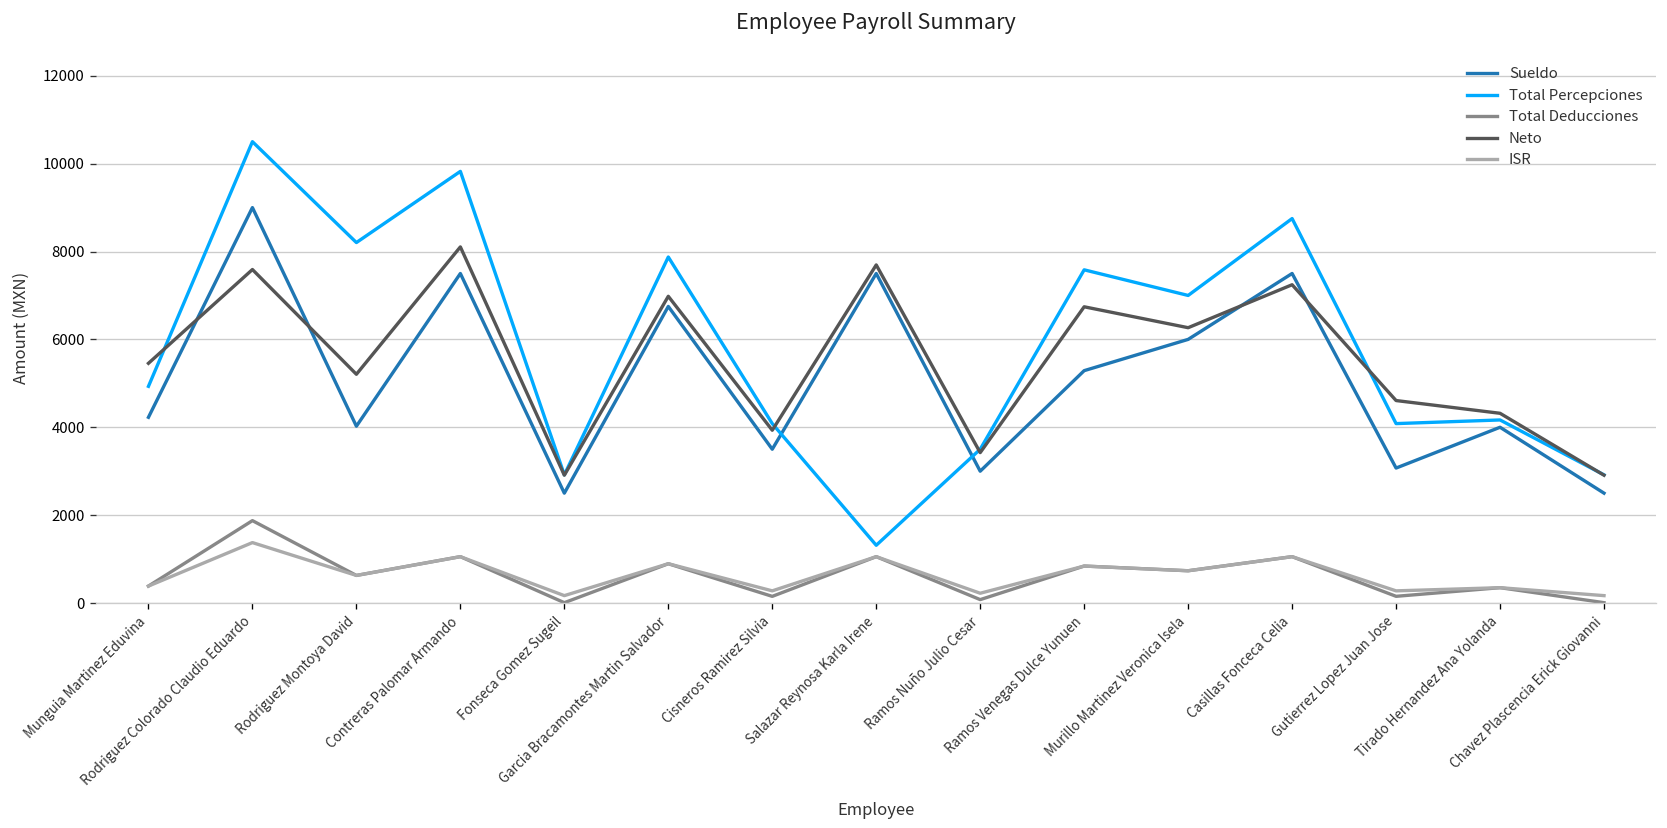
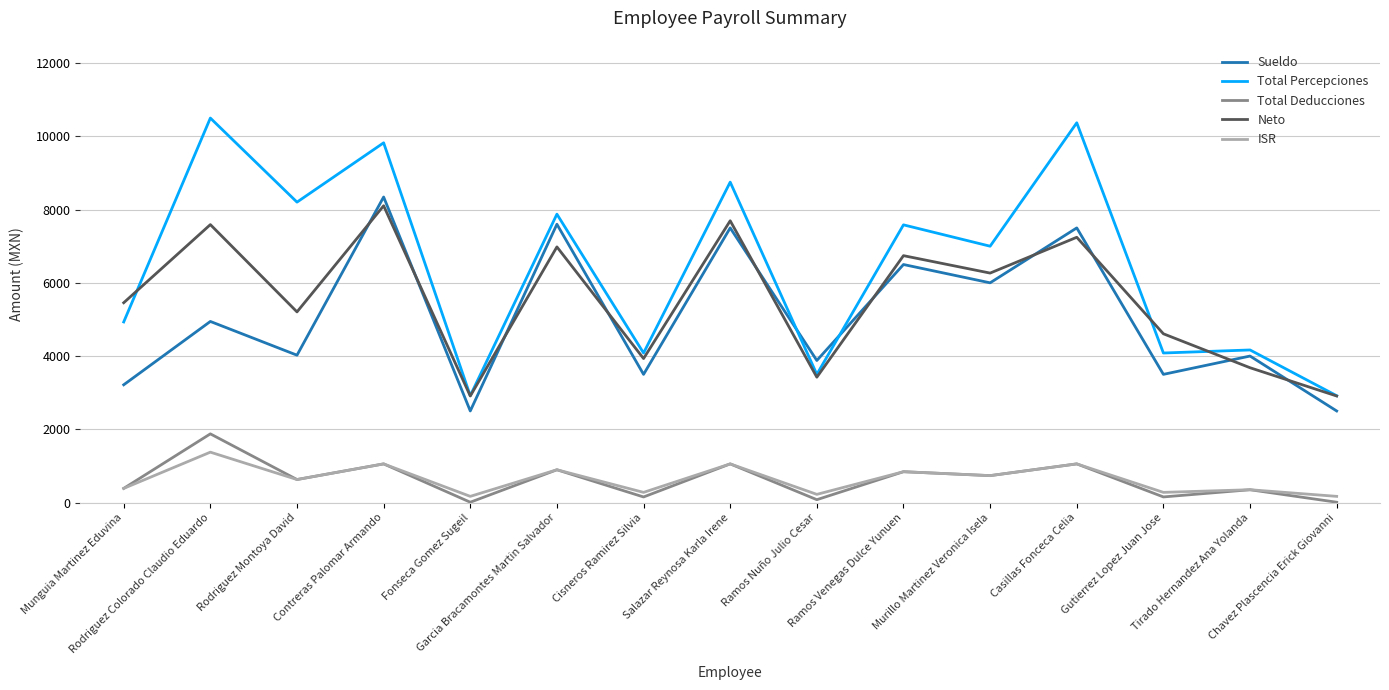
Sueldo, Munguia Martinez Eduvina: 4200 -> 3200
Sueldo, Rodriguez Colorado Claudio Eduardo: 9000 -> 4900
Sueldo, Contreras Palomar Armando: 7500 -> 8300
Sueldo, Garcia Bracamontes Martin Salvador: 6800 -> 7600
Total Percepciones, Salazar Reynosa Karla Irene: 1300 -> 8800
Sueldo, Ramos Nuño Julio Cesar: 3000 -> 3900
Sueldo, Ramos Venegas Dulce Yunuen: 5300 -> 6500
Total Percepciones, Casillas Fonceca Celia: 8800 -> 10400
Sueldo, Gutierrez Lopez Juan Jose: 3100 -> 3500
Neto, Tirado Hernandez Ana Yolanda: 4300 -> 3700
